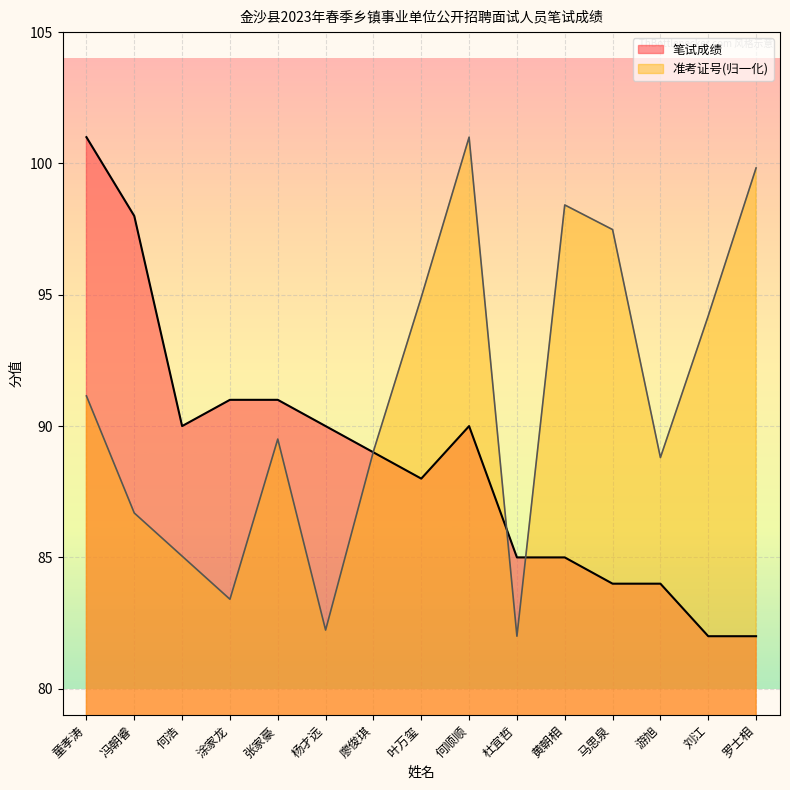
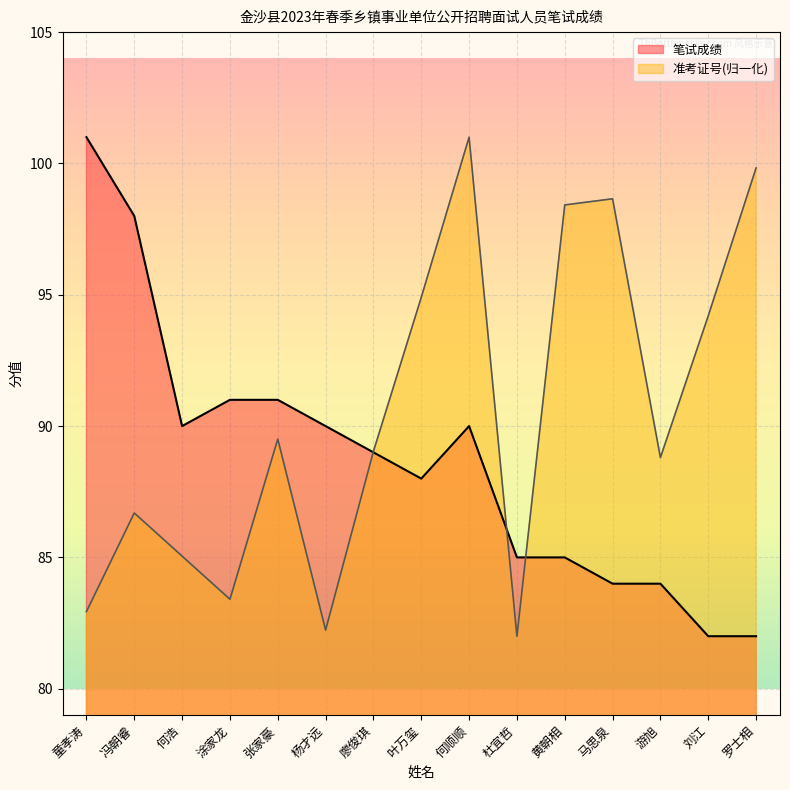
准考证号(归一化), 童孝涛: 91.1 -> 82.9
准考证号(归一化), 马思泉: 97.5 -> 98.7
